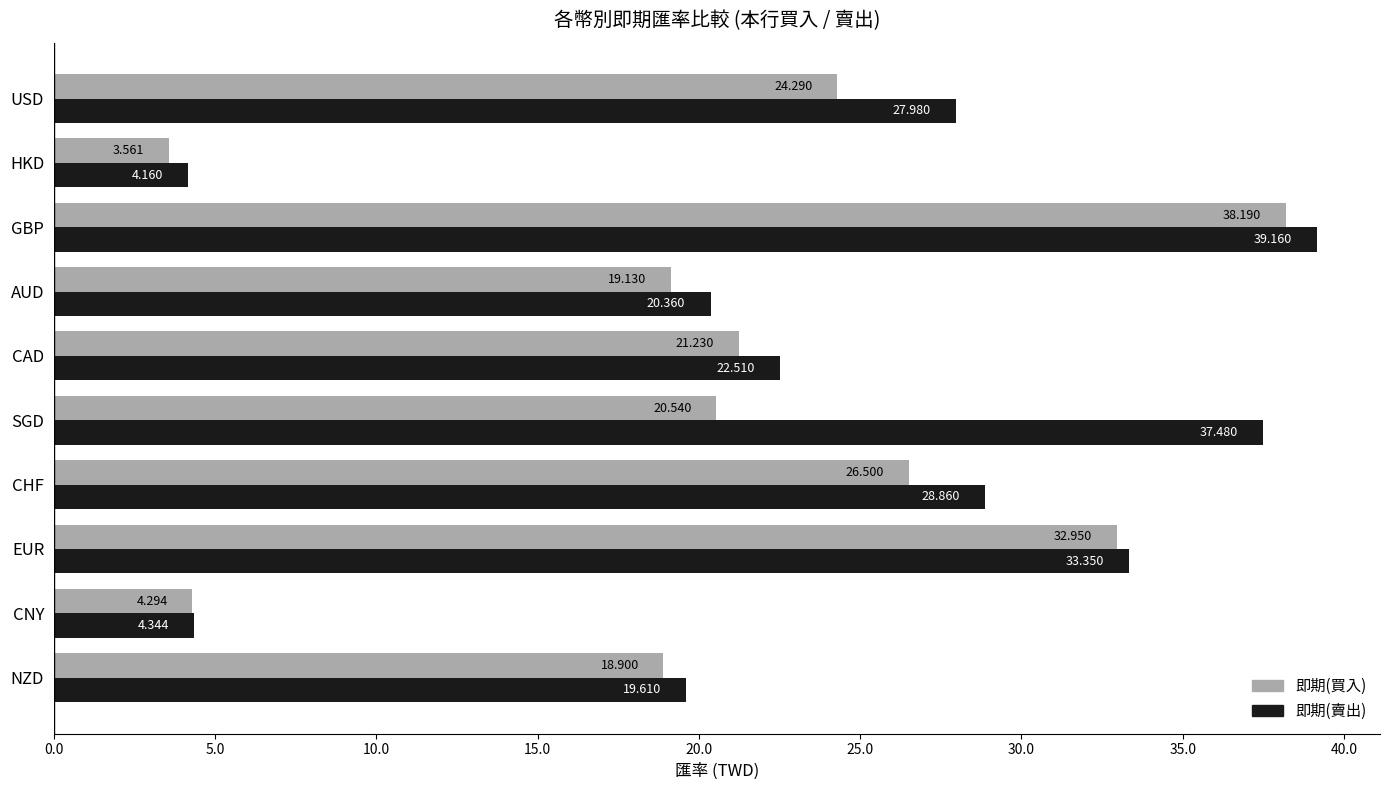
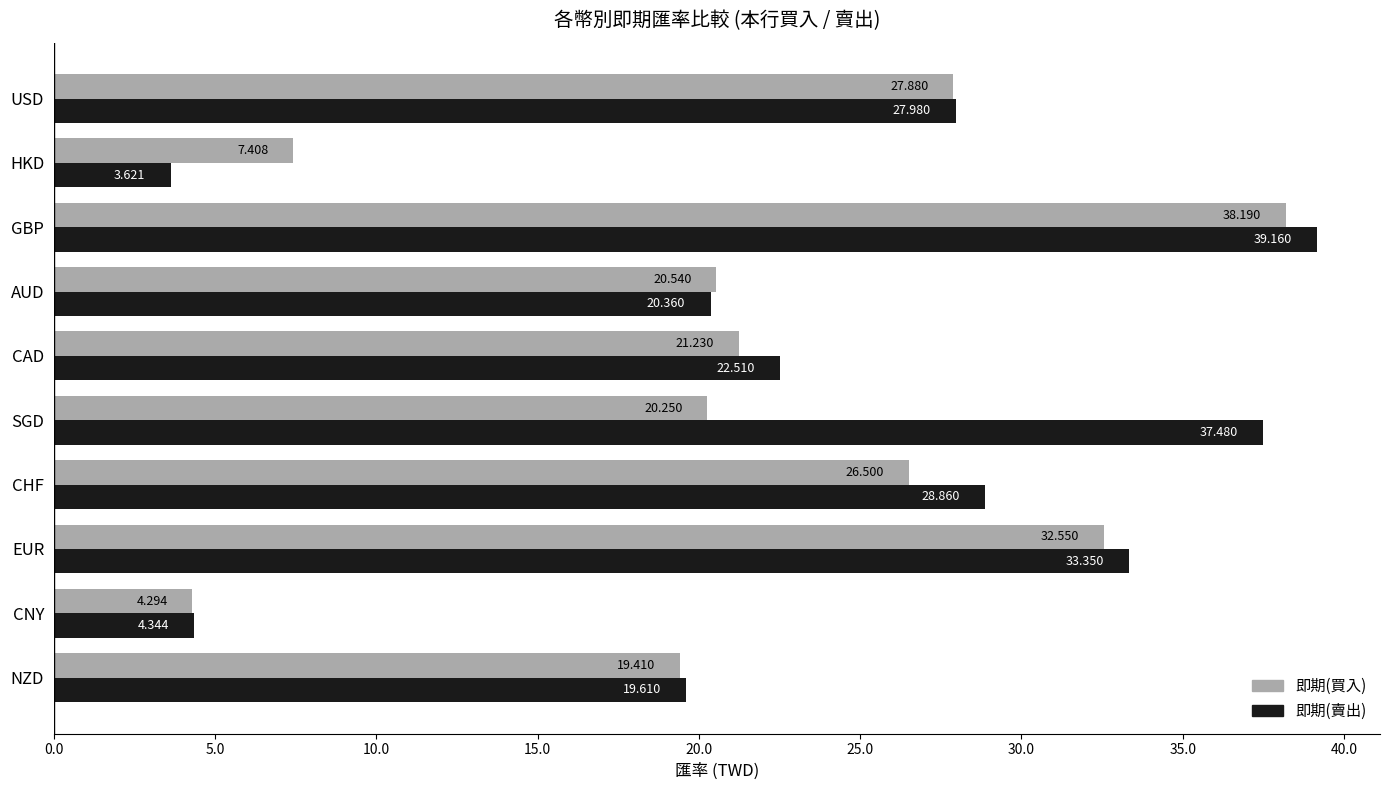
即期(買入), USD: 24.290 -> 27.880
即期(買入), HKD: 3.561 -> 7.408
即期(賣出), HKD: 4.160 -> 3.621
即期(買入), AUD: 19.130 -> 20.540
即期(買入), SGD: 20.540 -> 20.250
即期(買入), EUR: 32.950 -> 32.550
即期(買入), NZD: 18.900 -> 19.410
